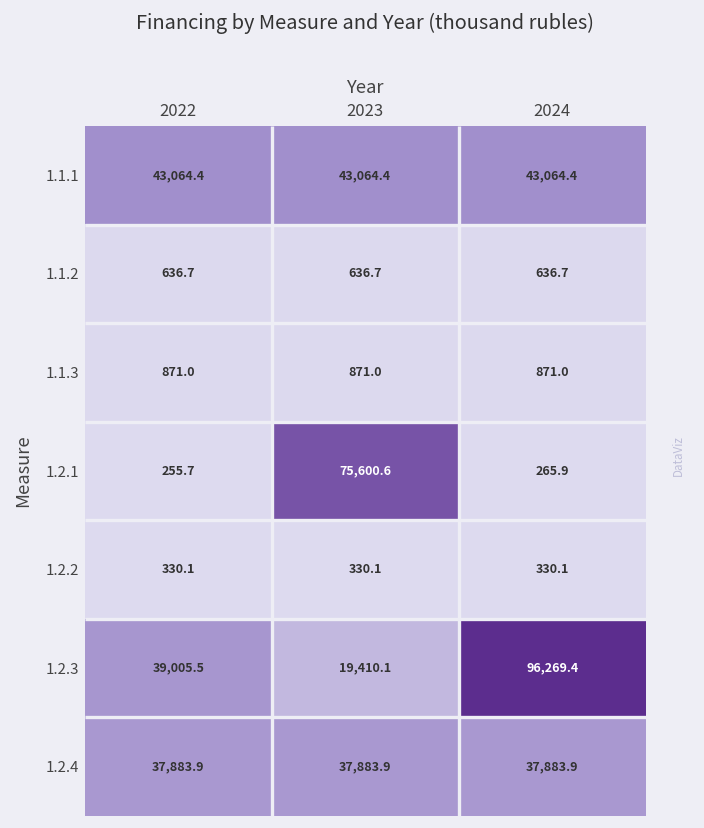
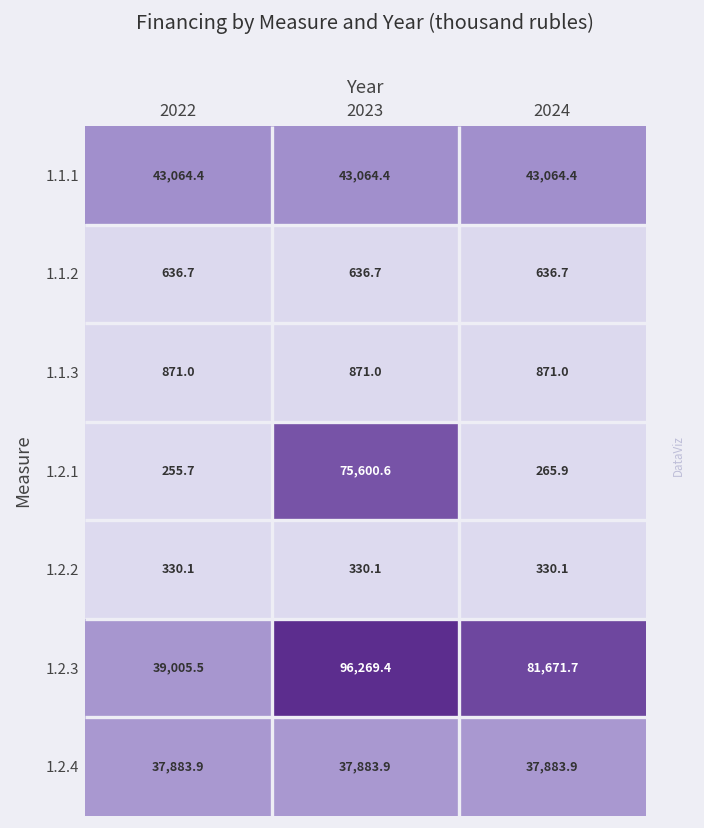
1.2.3, 2023: 19,410.1 -> 96,269.4
1.2.3, 2024: 96,269.4 -> 81,671.7
